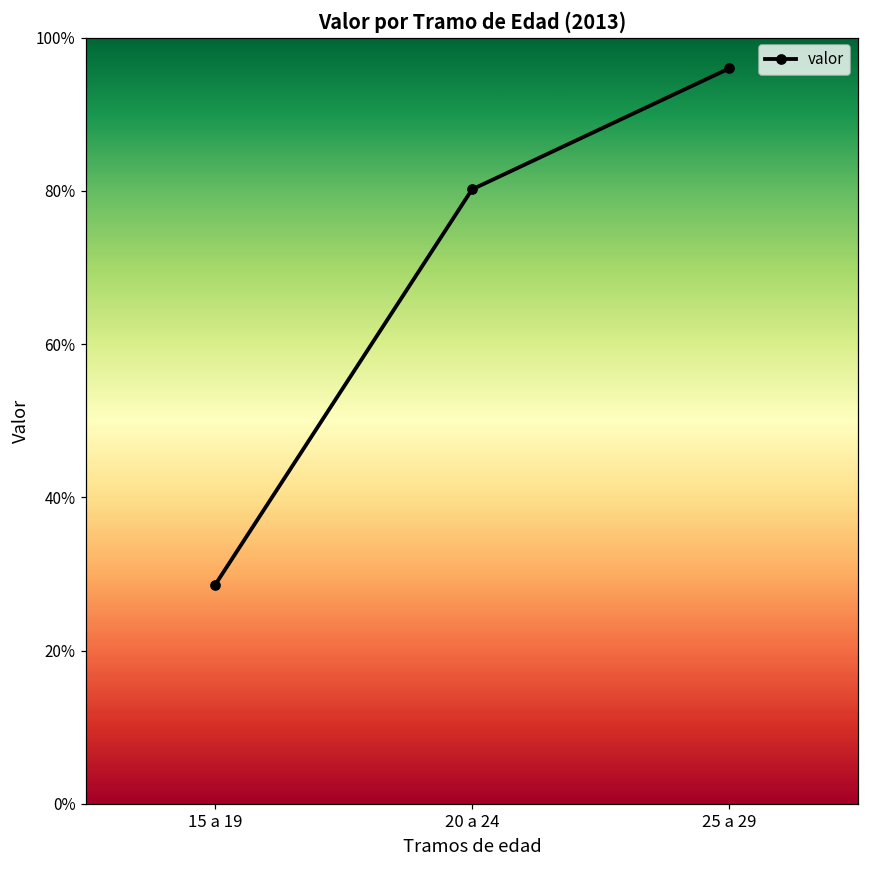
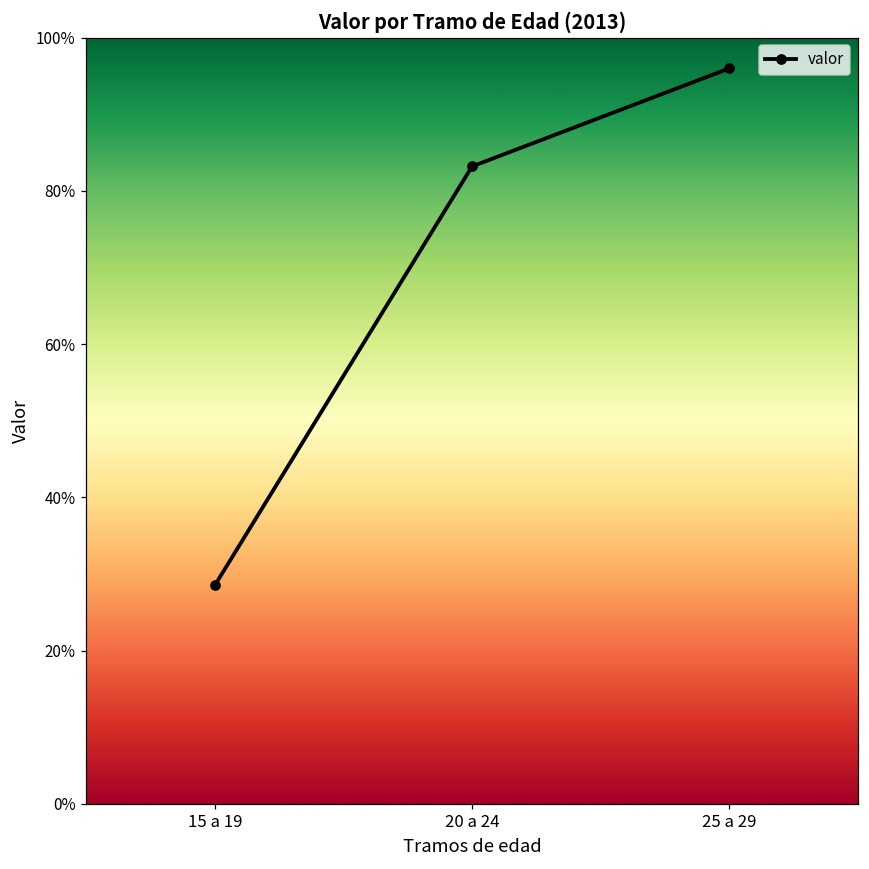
20 a 24: 80% -> 83%
